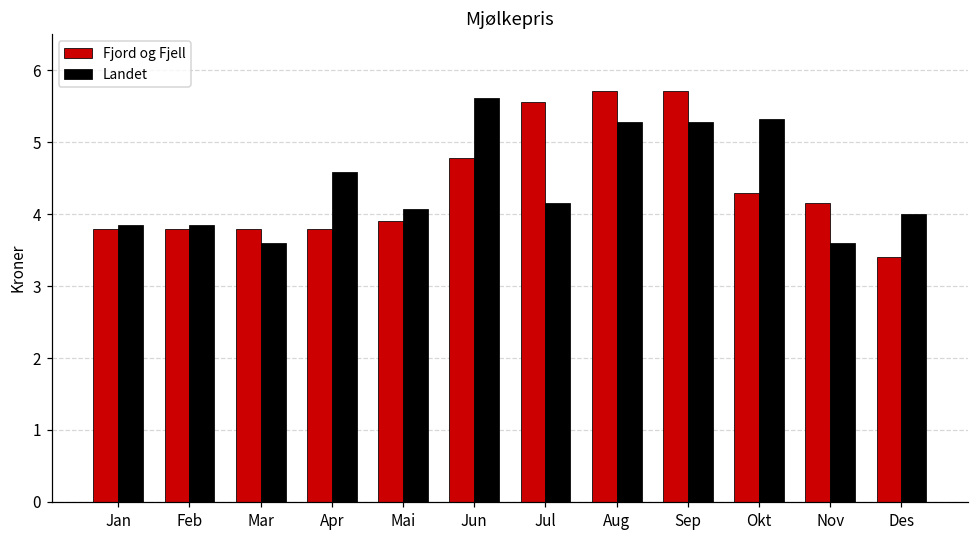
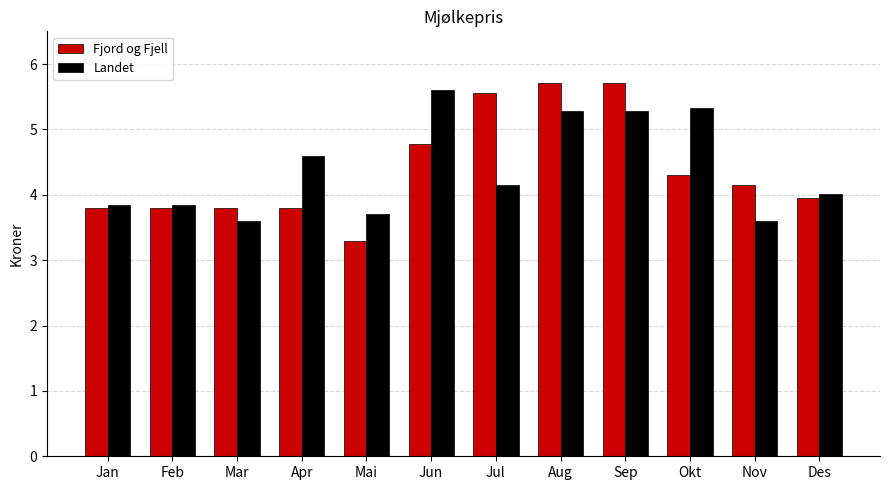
Fjord og Fjell, Mai: 3.9 -> 3.3
Landet, Mai: 4.1 -> 3.7
Fjord og Fjell, Des: 3.4 -> 4.0
